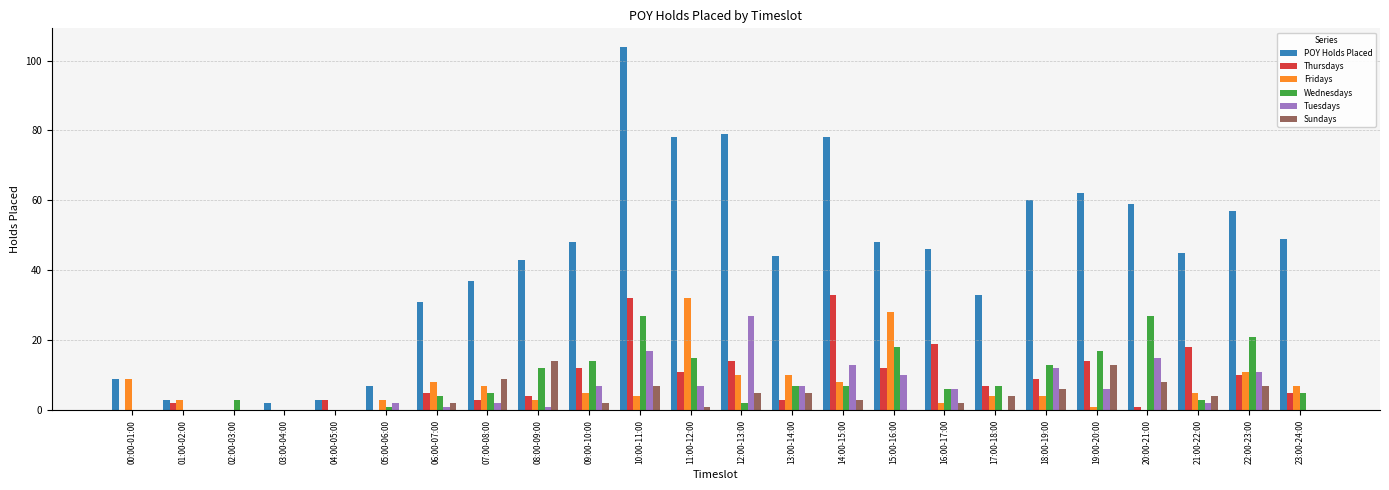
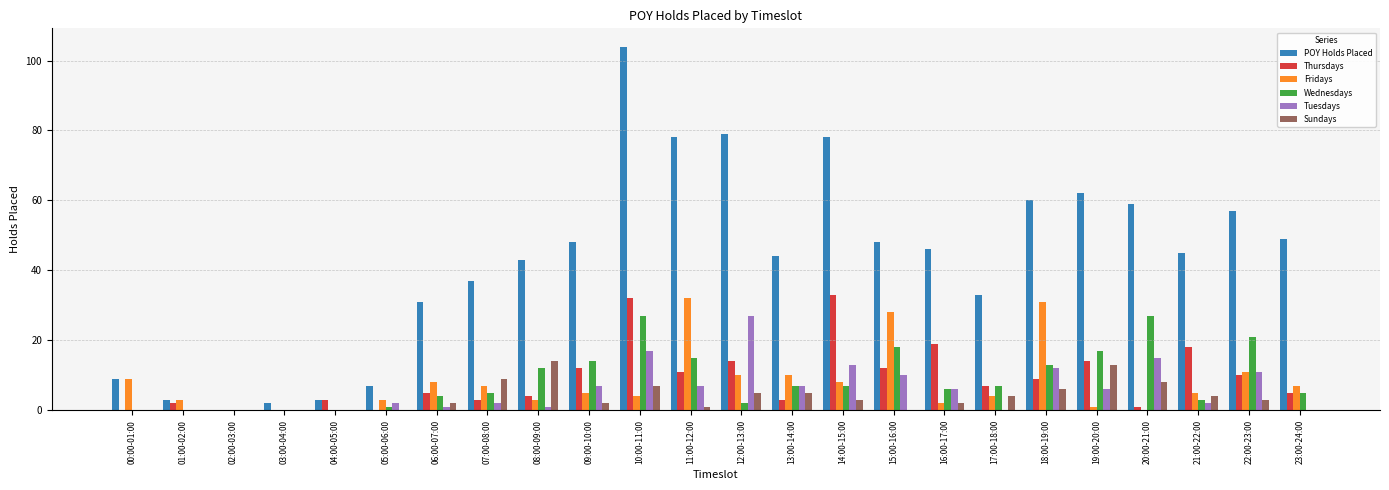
Wednesdays, 02:00-03:00: 3 -> 0
Fridays, 18:00-19:00: 4 -> 31
Sundays, 22:00-23:00: 7 -> 3
